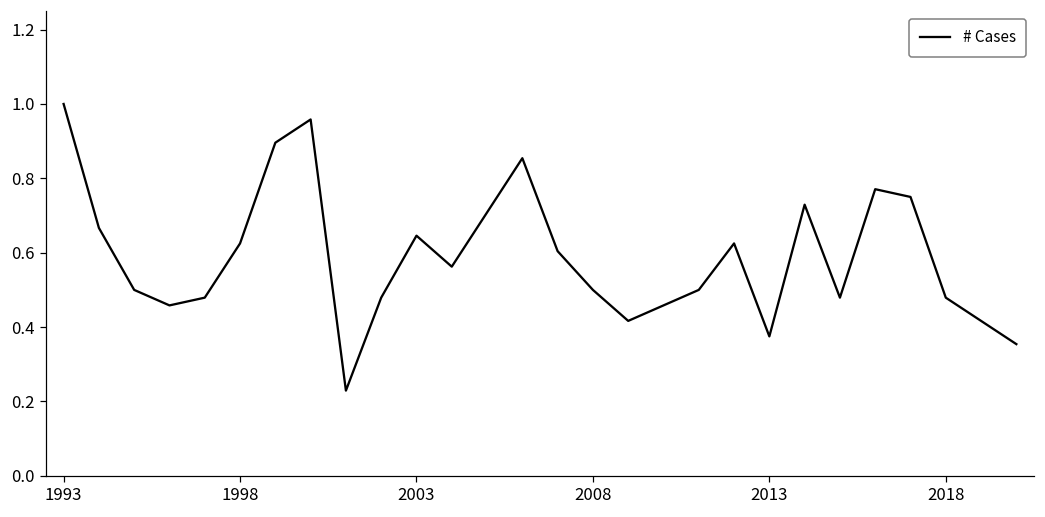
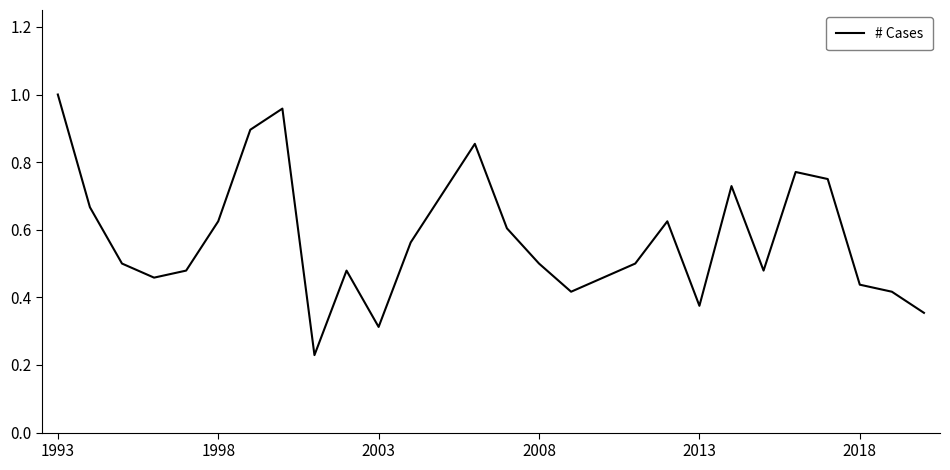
2003: 0.65 -> 0.31
2018: 0.48 -> 0.44
